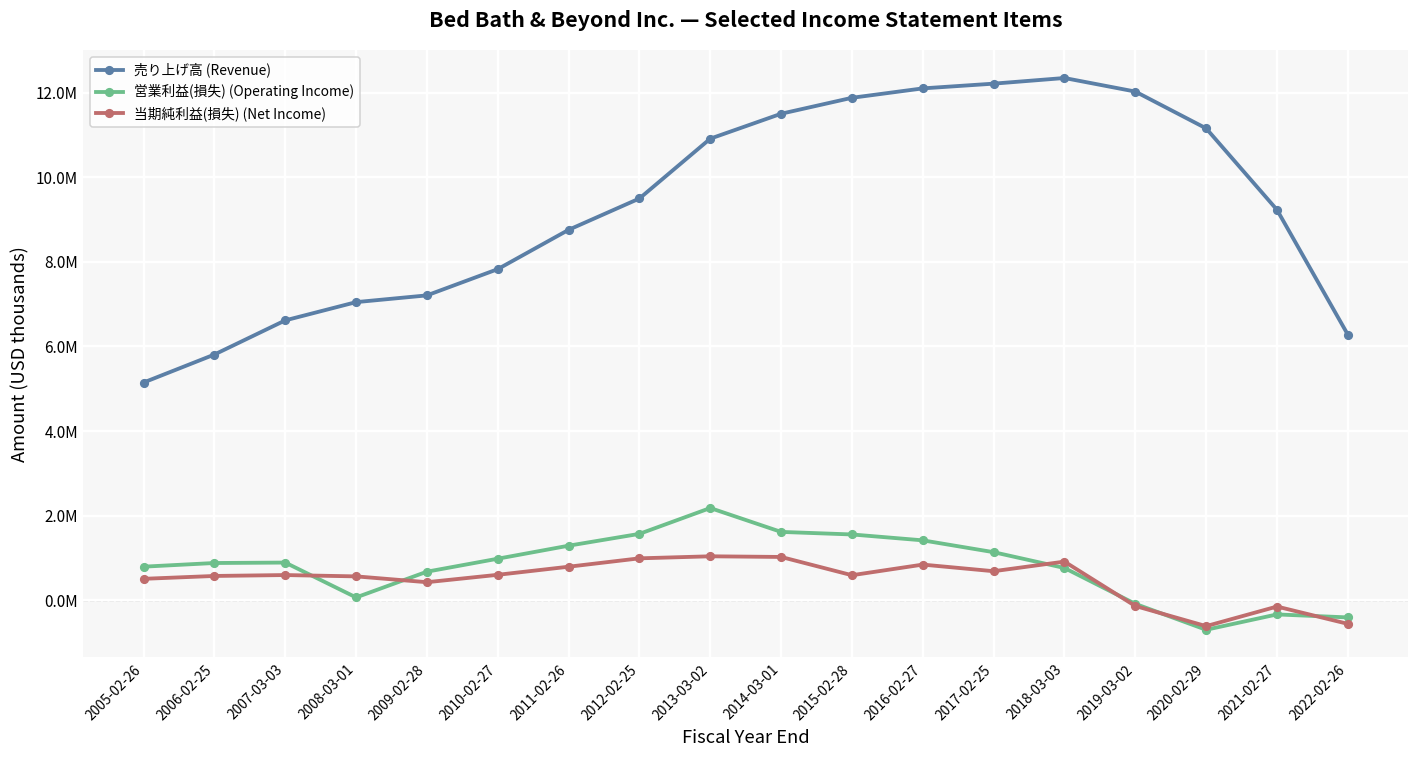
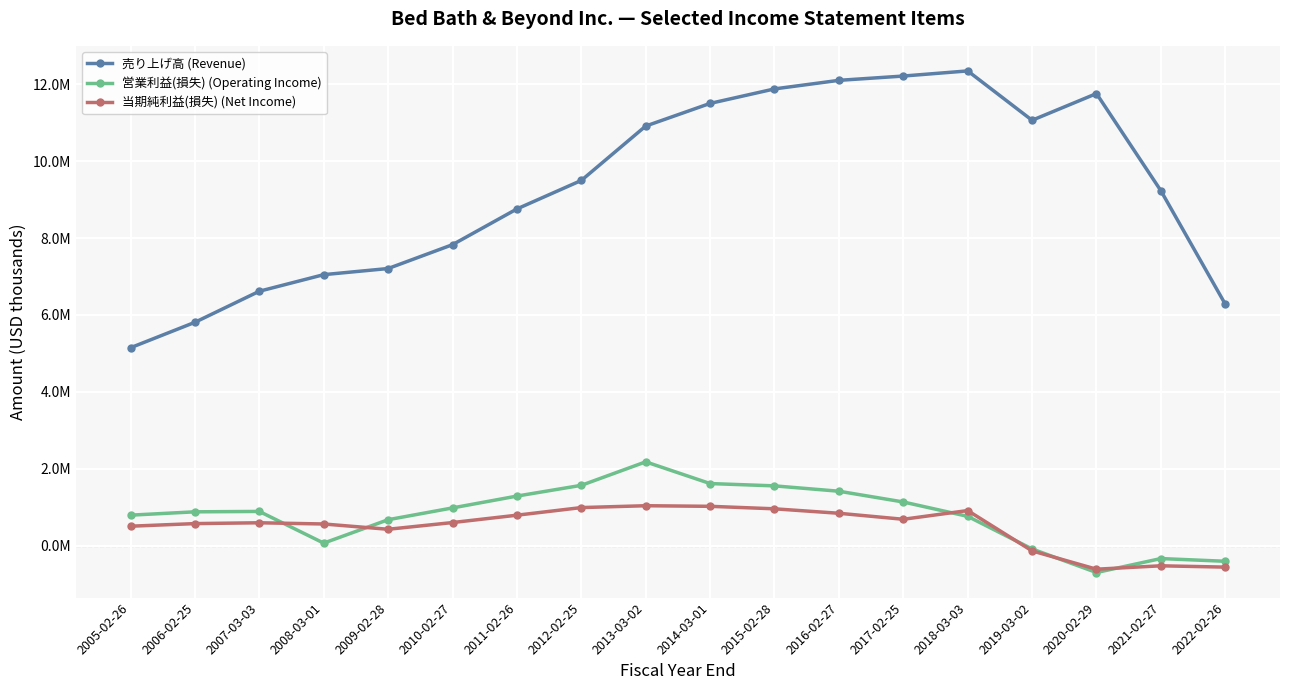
当期純利益(損失) (Net Income), 2015-02-28: 600000 -> 1000000
売り上げ高 (Revenue), 2019-03-02: 12000000 -> 11100000
売り上げ高 (Revenue), 2020-02-29: 11200000 -> 11800000
当期純利益(損失) (Net Income), 2021-02-27: -200000 -> -500000
